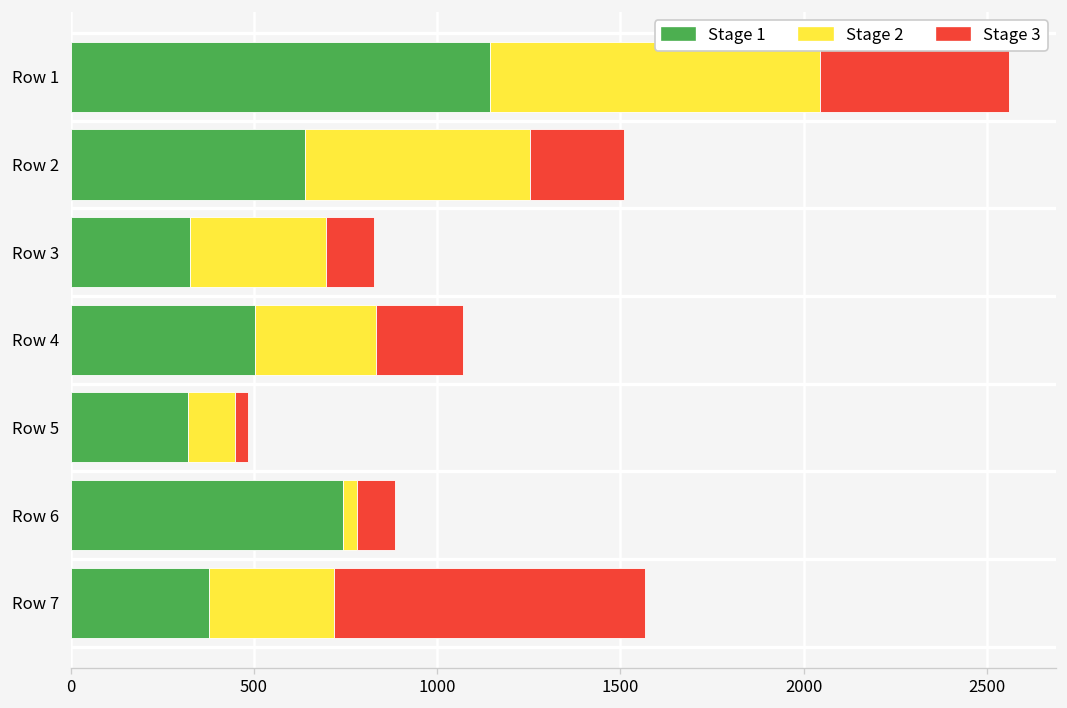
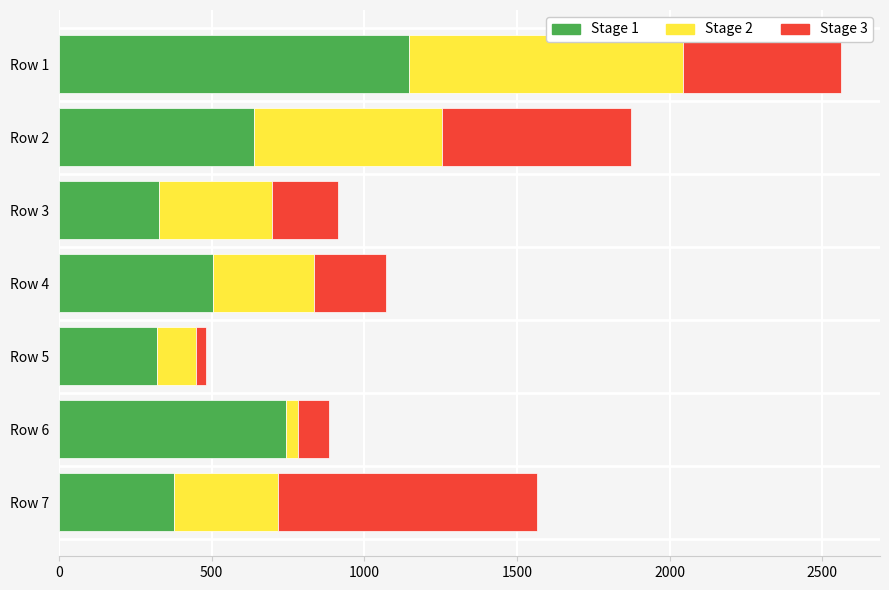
Stage 3, Row 2: 260 -> 620
Stage 3, Row 3: 130 -> 220
